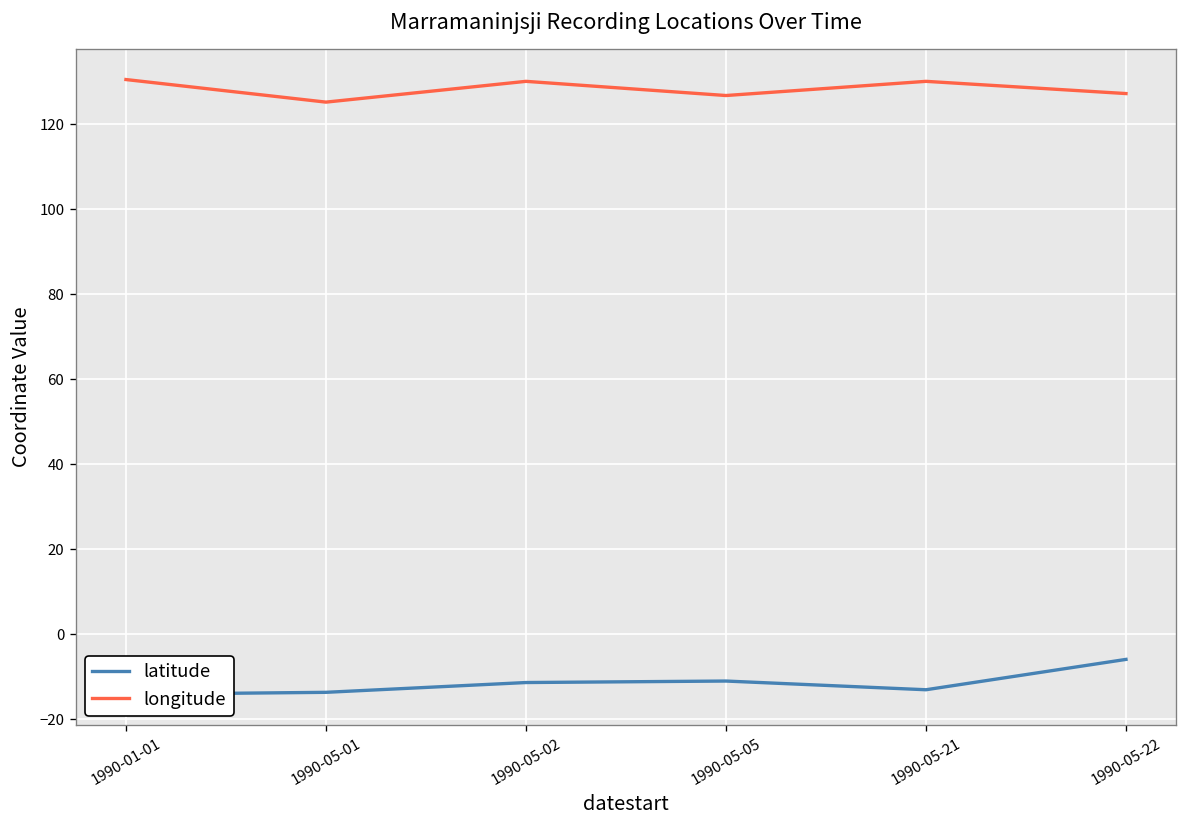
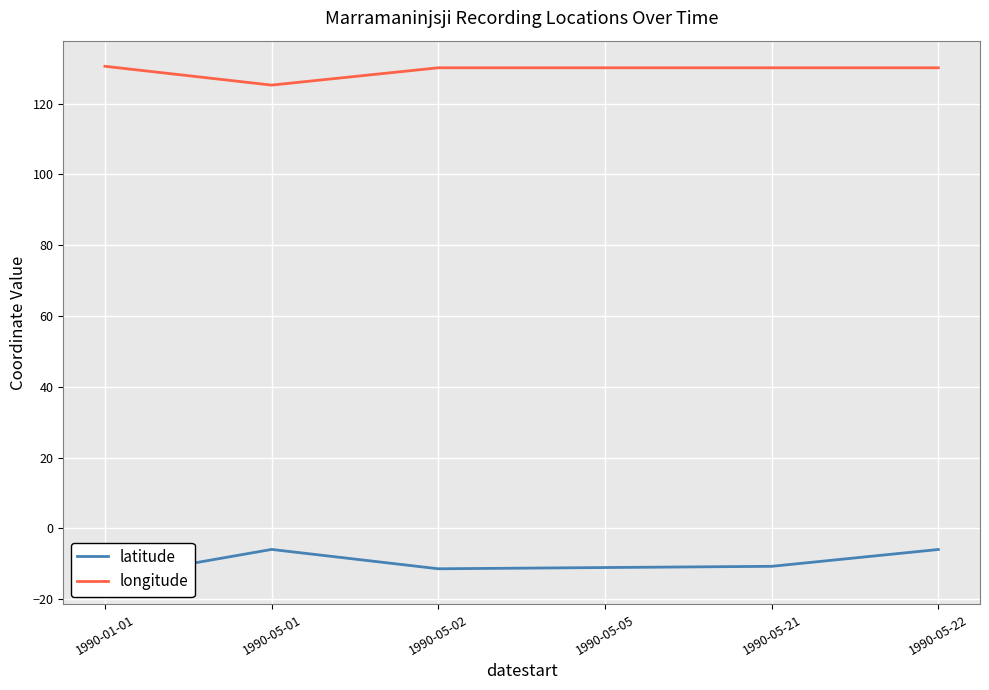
latitude, 1990-05-01: -14 -> -6
longitude, 1990-05-05: 127 -> 130
latitude, 1990-05-21: -13 -> -11
longitude, 1990-05-22: 127 -> 130
